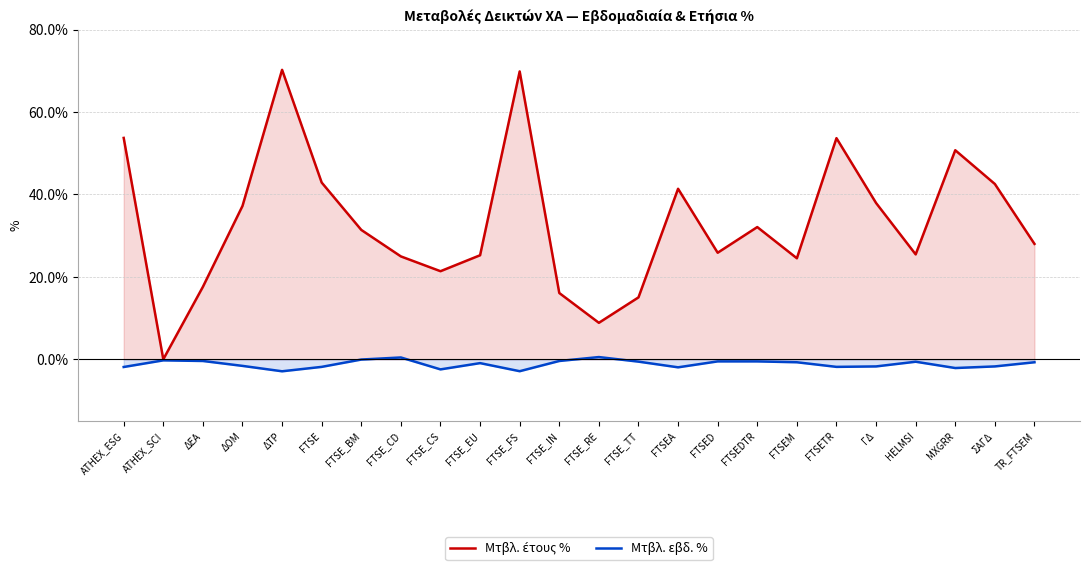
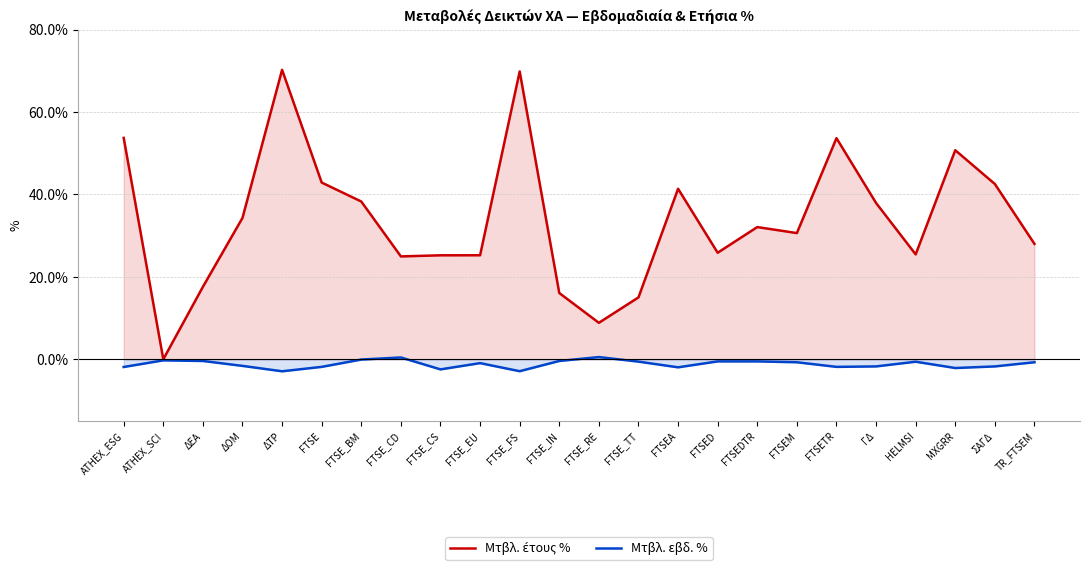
Μτβλ. έτους %, ΔΟΜ: 37% -> 34%
Μτβλ. έτους %, FTSE_BM: 31% -> 38%
Μτβλ. έτους %, FTSE_CS: 21% -> 25%
Μτβλ. έτους %, FTSEM: 25% -> 31%
